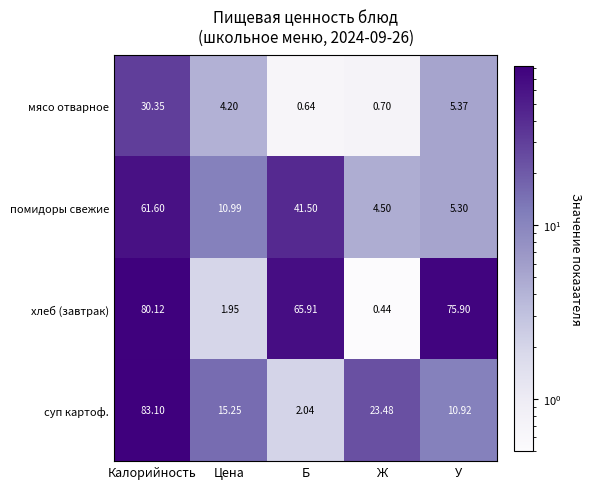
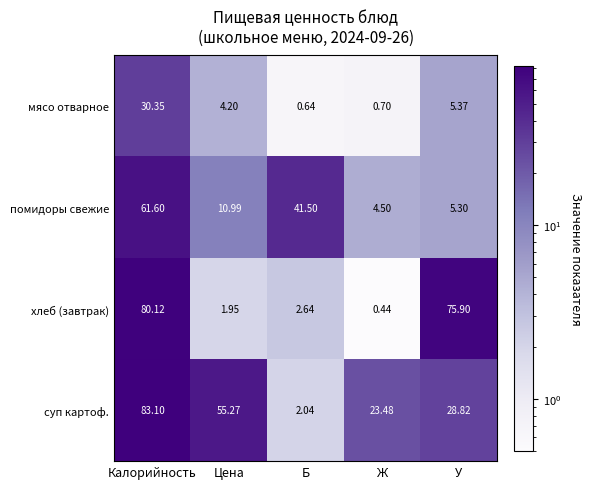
хлеб (завтрак), Б: 65.91 -> 2.64
суп картоф., Цена: 15.25 -> 55.27
суп картоф., У: 10.92 -> 28.82
